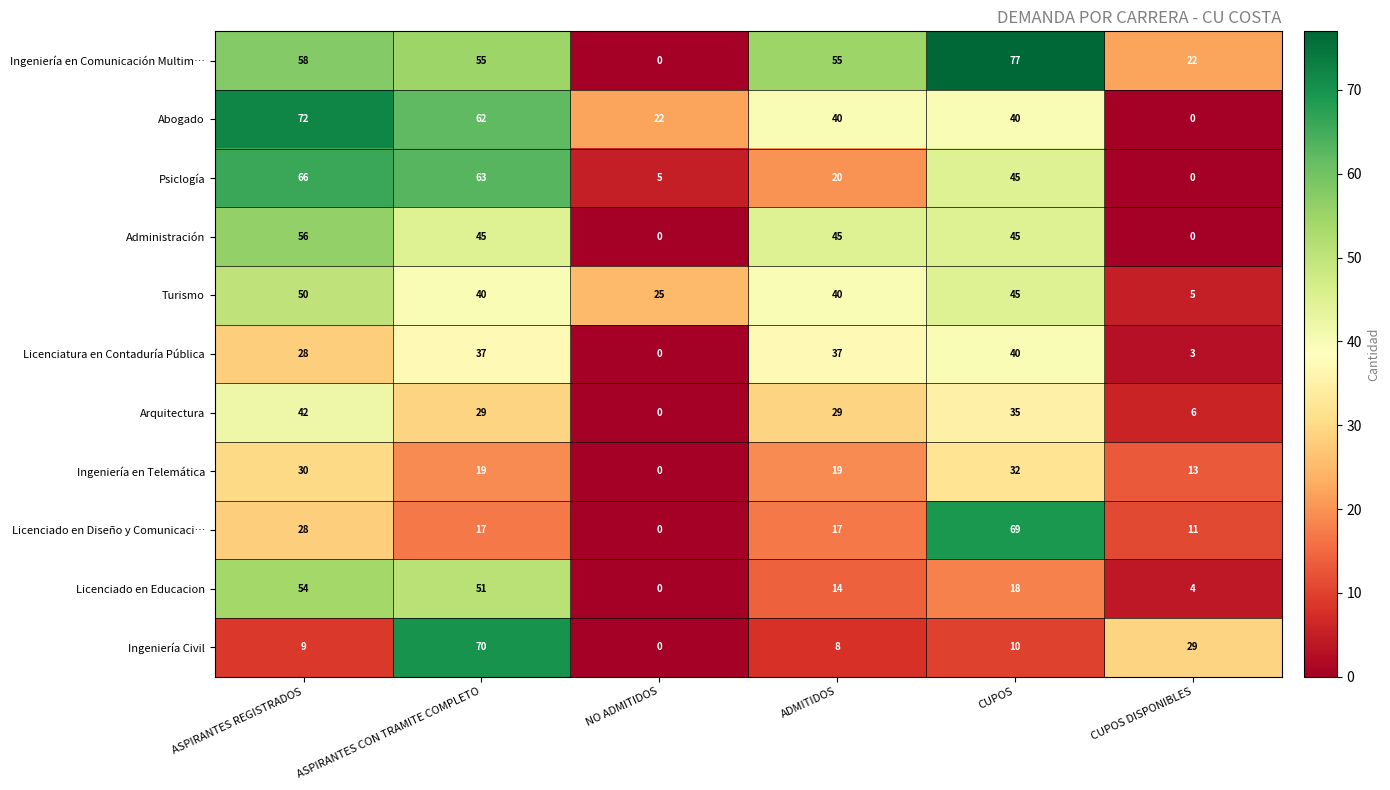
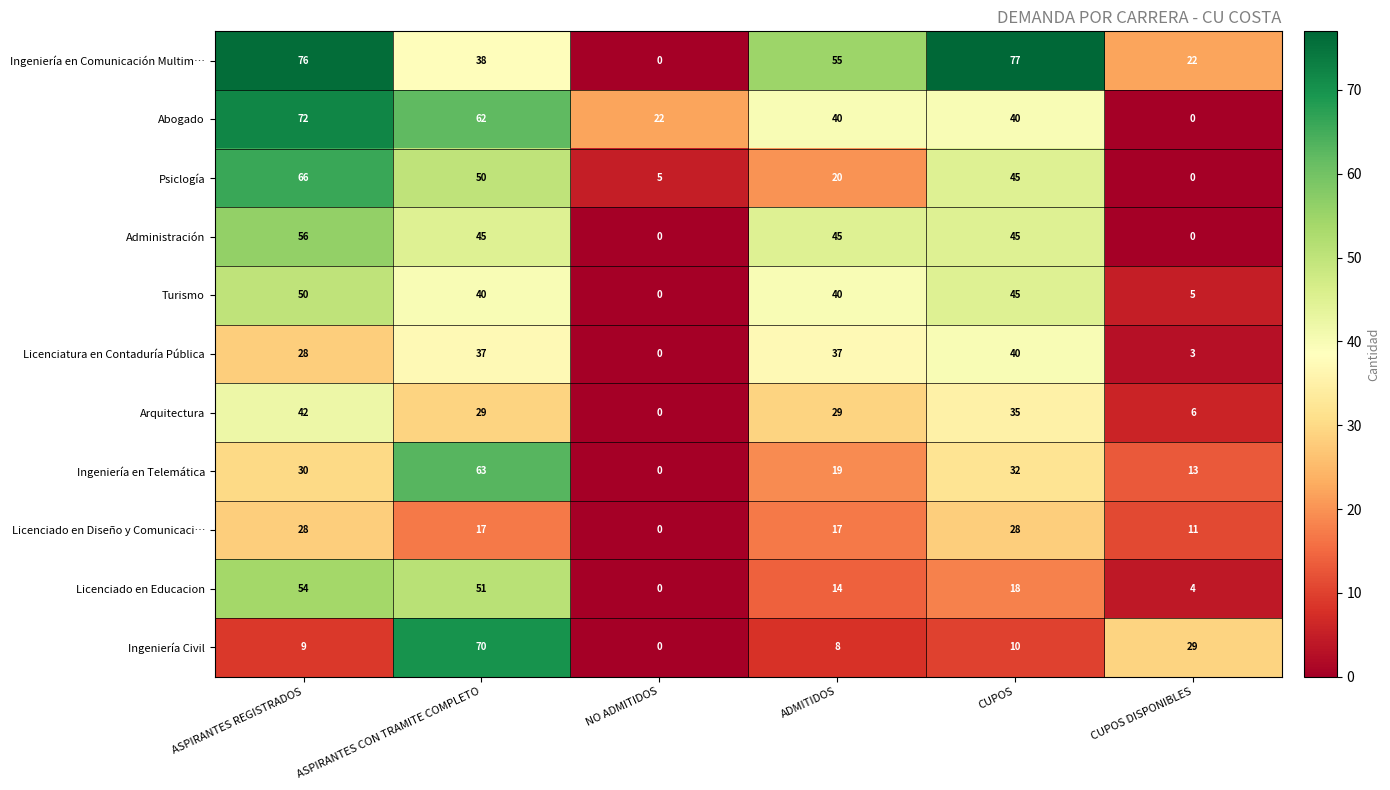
Ingeniería en Comunicación Multim…, ASPIRANTES REGISTRADOS: 58 -> 76
Ingeniería en Comunicación Multim…, ASPIRANTES CON TRAMITE COMPLETO: 55 -> 38
Psiclogía, ASPIRANTES CON TRAMITE COMPLETO: 63 -> 50
Turismo, NO ADMITIDOS: 25 -> 0
Ingeniería en Telemática, ASPIRANTES CON TRAMITE COMPLETO: 19 -> 63
Licenciado en Diseño y Comunicaci…, CUPOS: 69 -> 28
